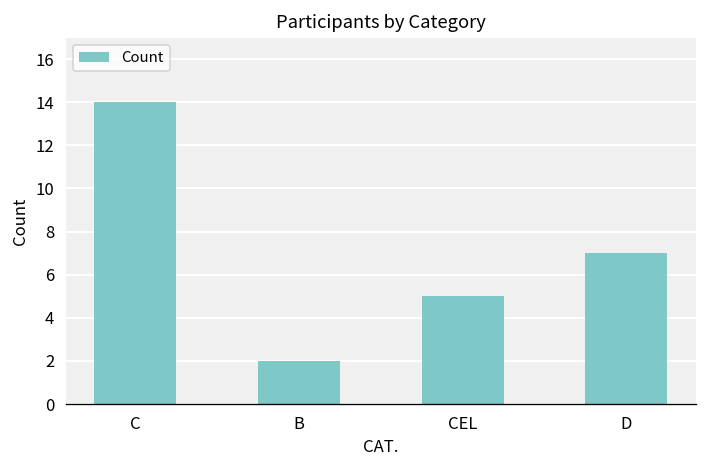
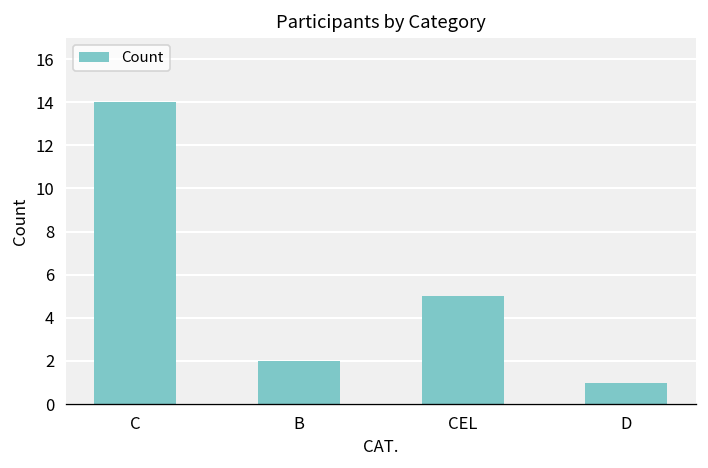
D: 7 -> 1
